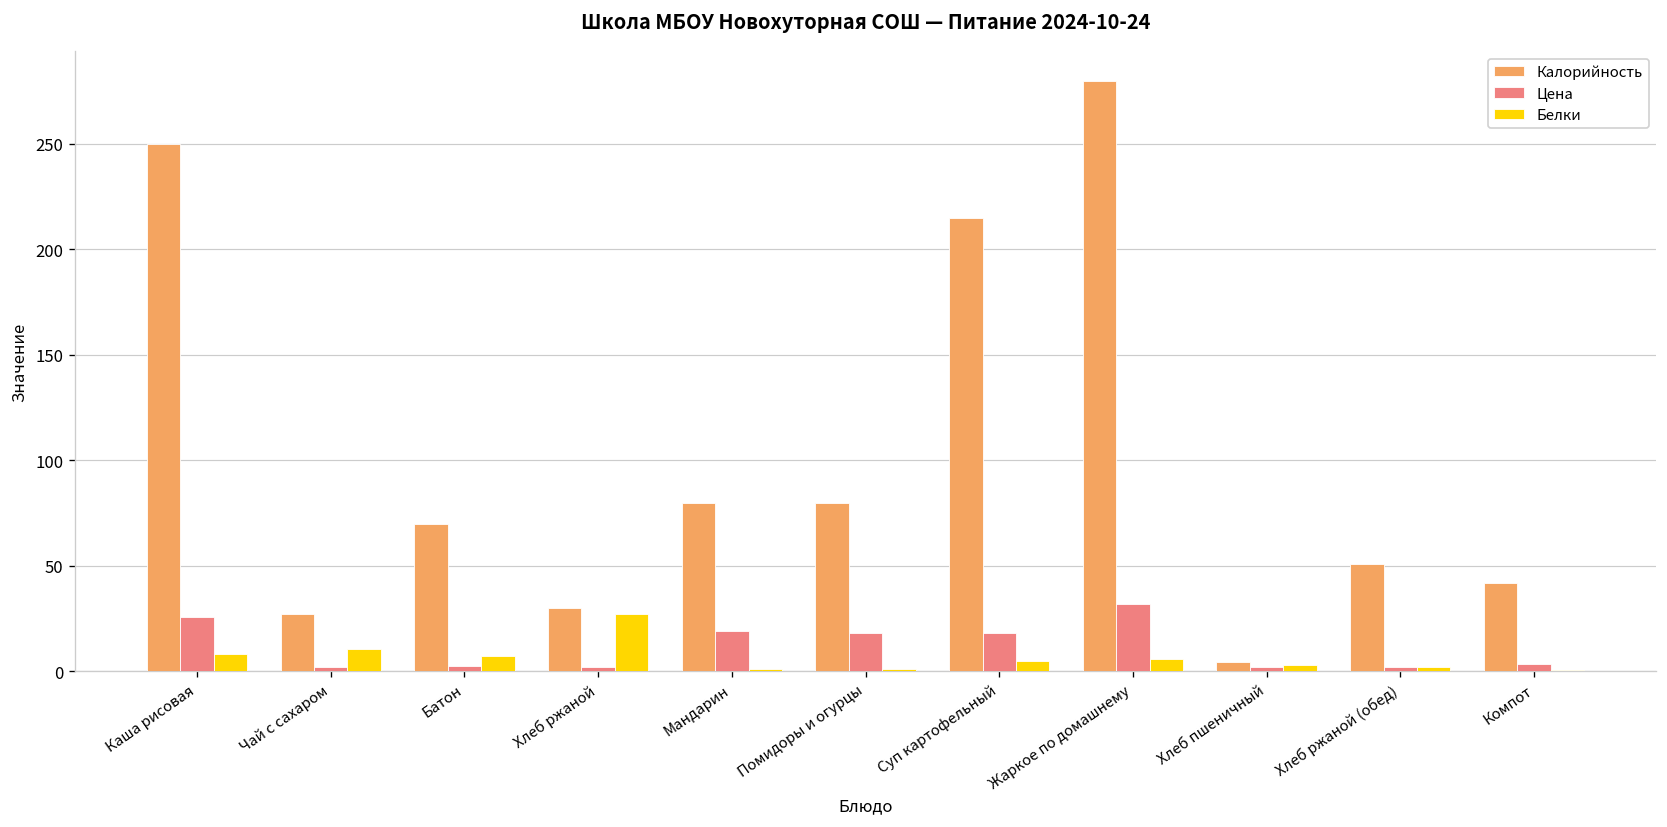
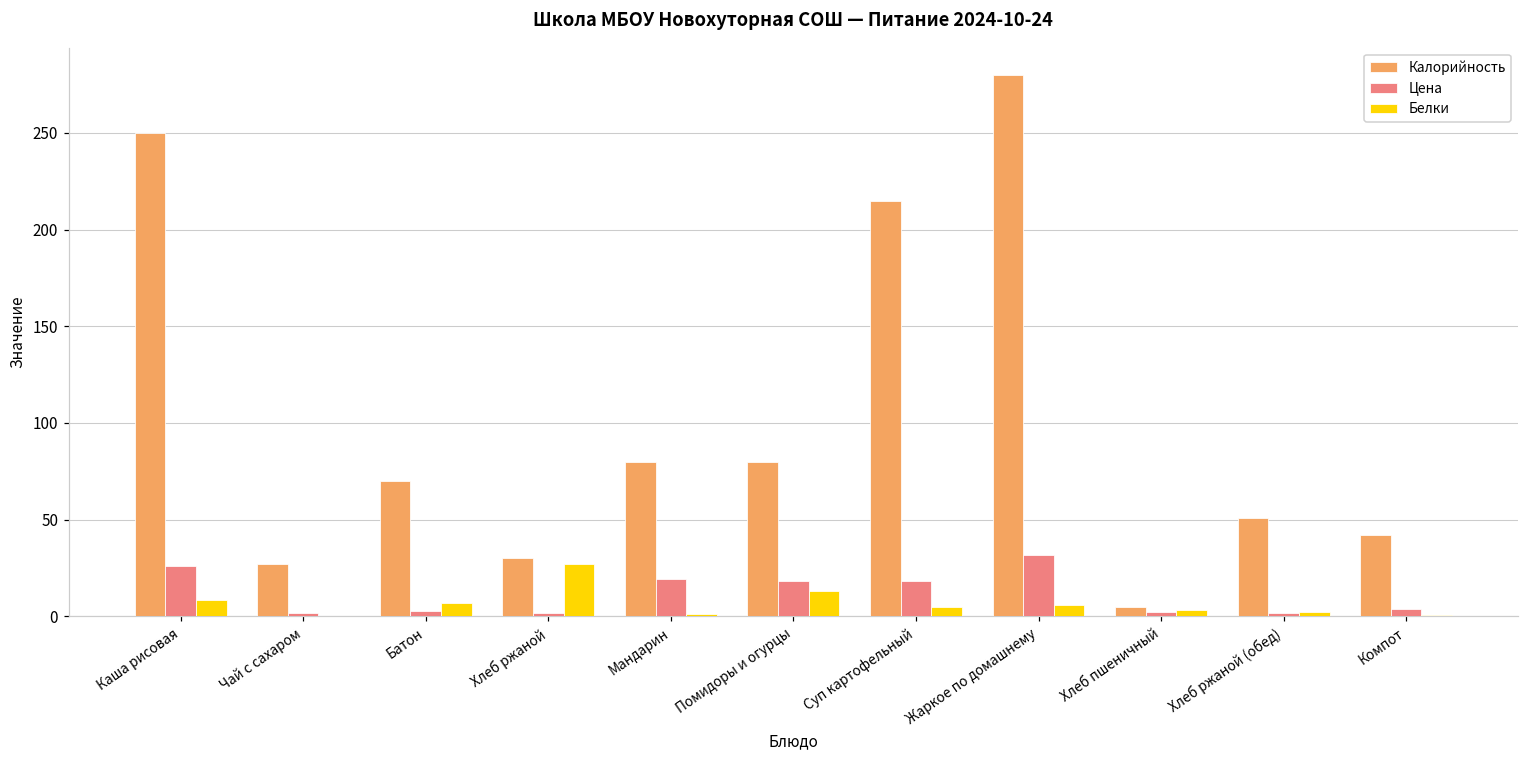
Белки, Чай с сахаром: 11 -> 0
Белки, Помидоры и огурцы: 1 -> 13
